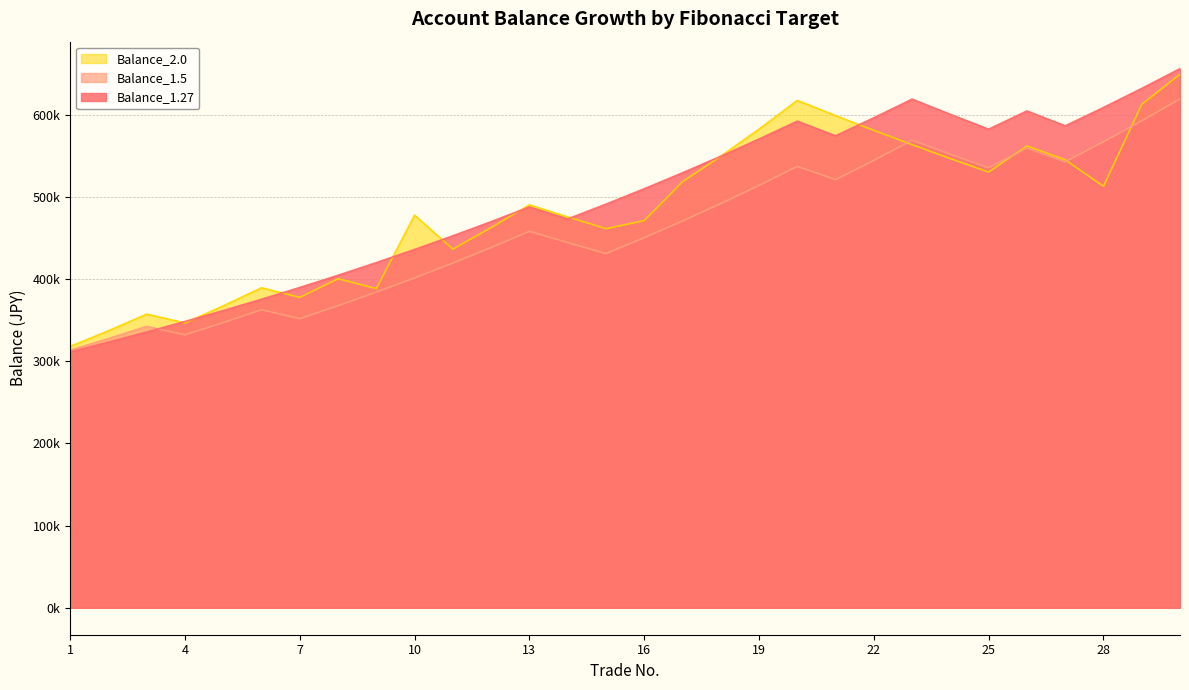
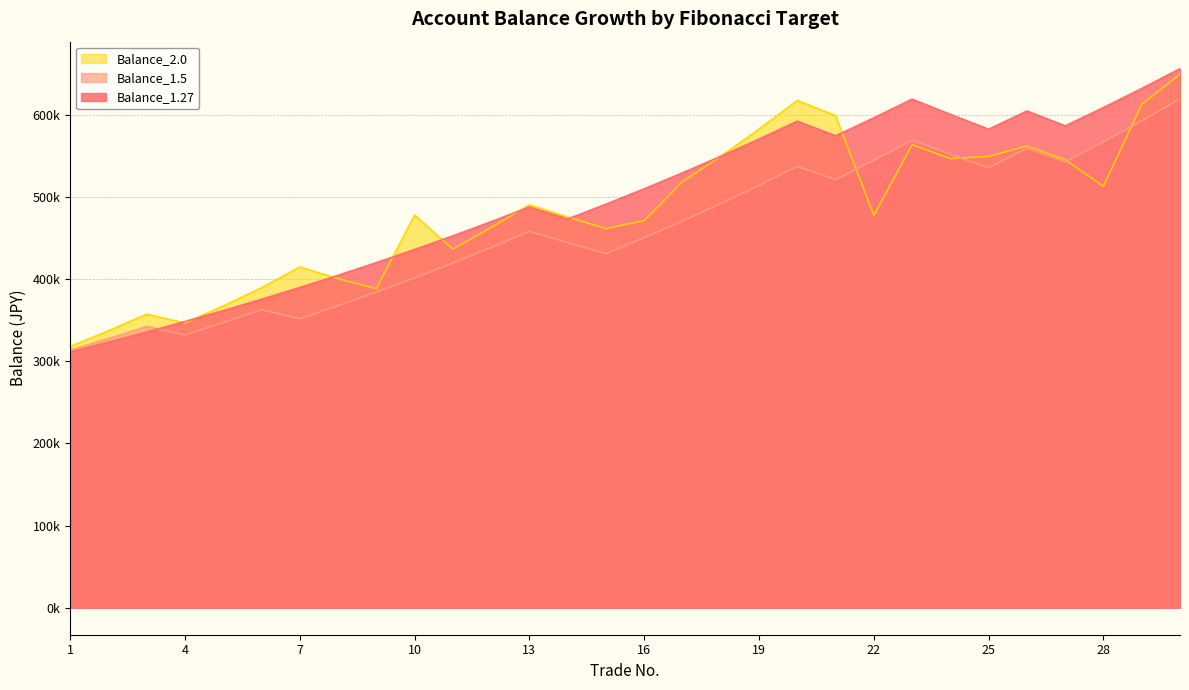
Balance_2.0, 7: 380000 -> 410000
Balance_2.0, 22: 580000 -> 480000
Balance_2.0, 25: 530000 -> 550000
